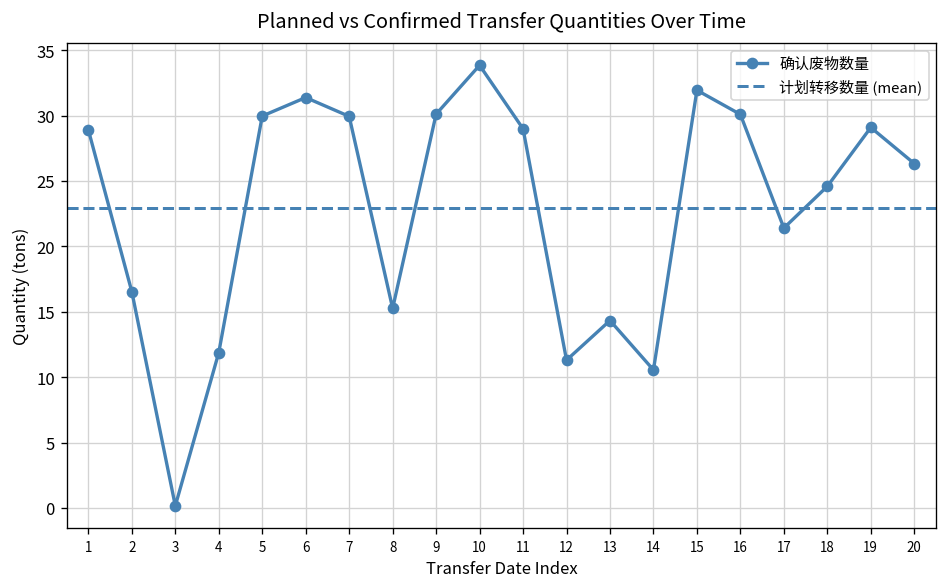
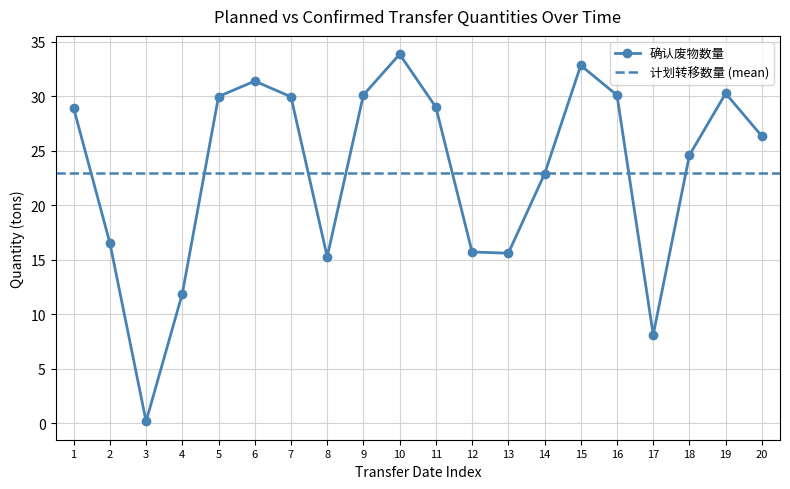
12: 11.3 -> 15.7
13: 14.3 -> 15.6
14: 10.6 -> 22.9
15: 31.9 -> 32.8
17: 21.4 -> 8.1
19: 29.1 -> 30.3
